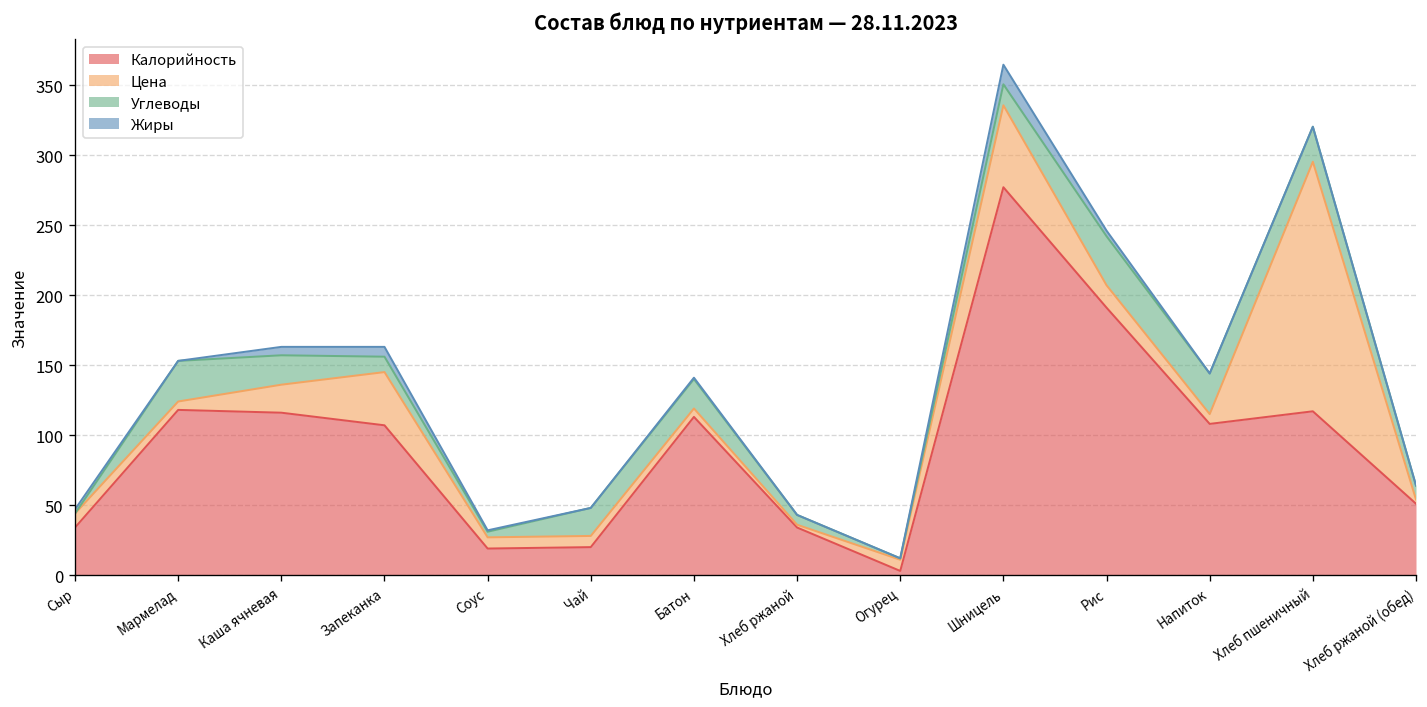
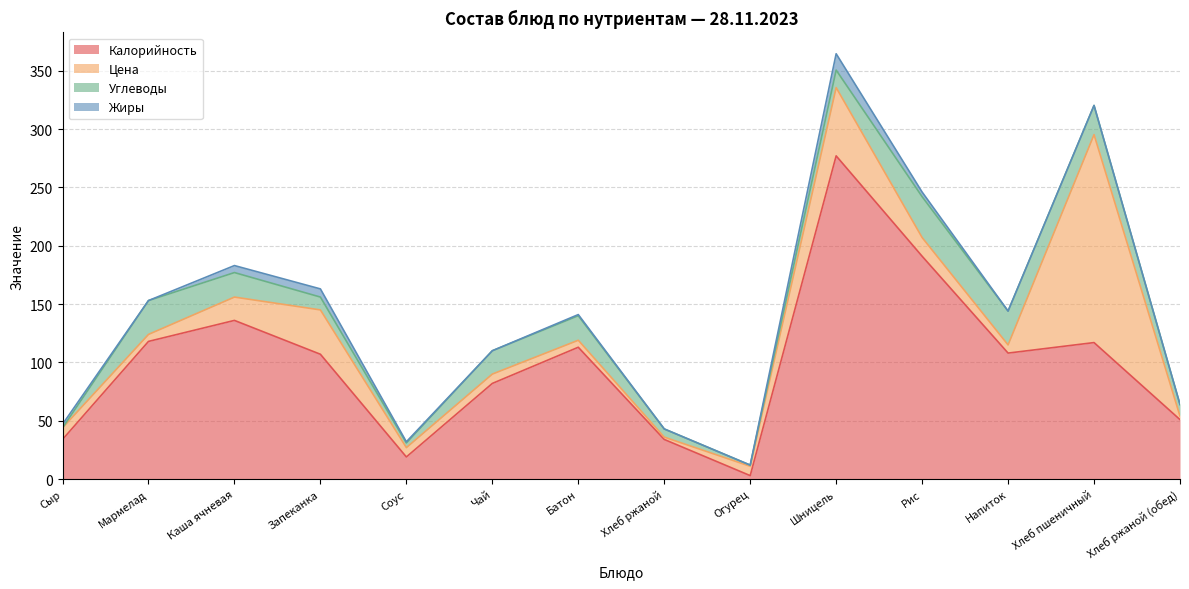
Калорийность, Каша ячневая: 116 -> 136
Калорийность, Чай: 20 -> 82
